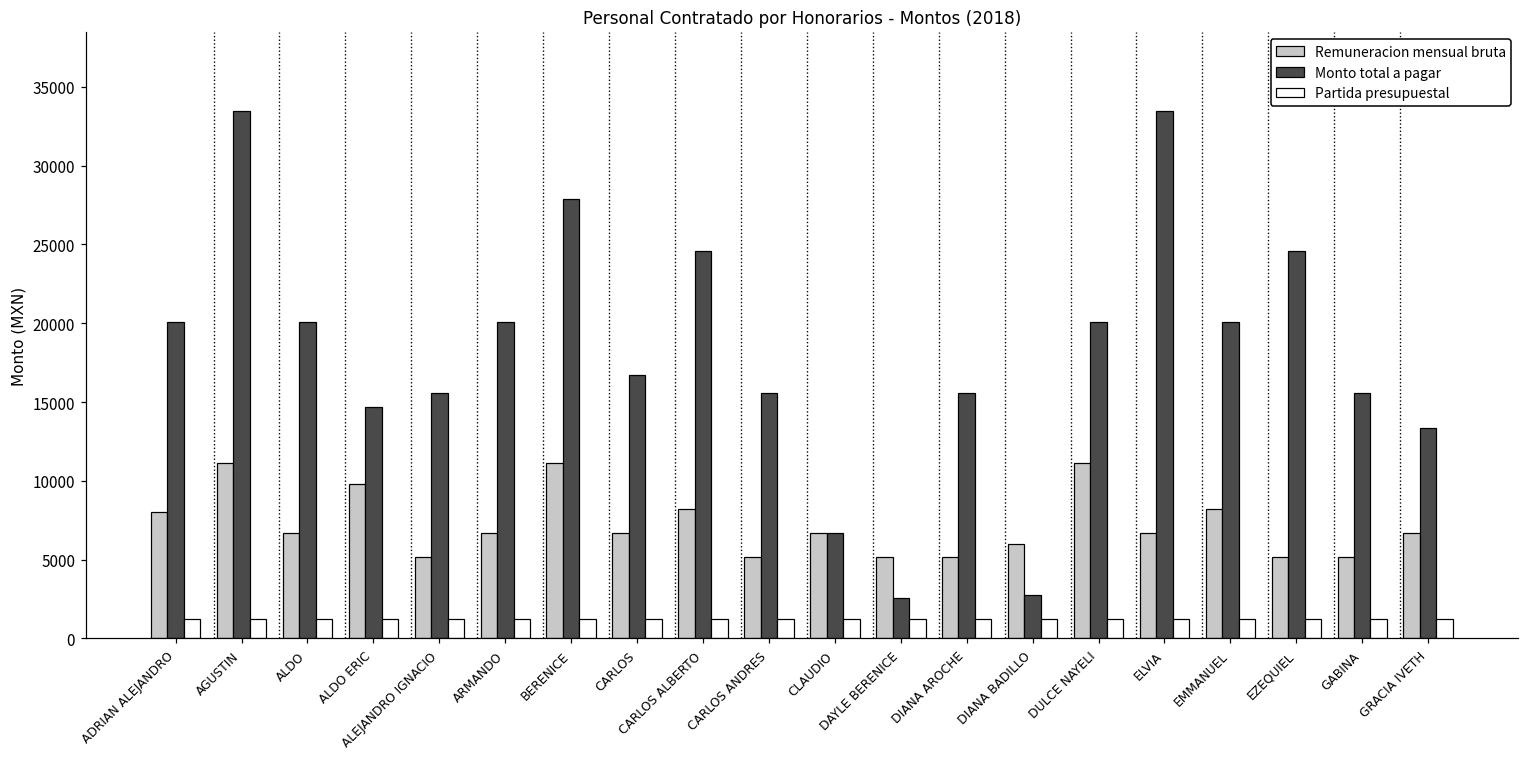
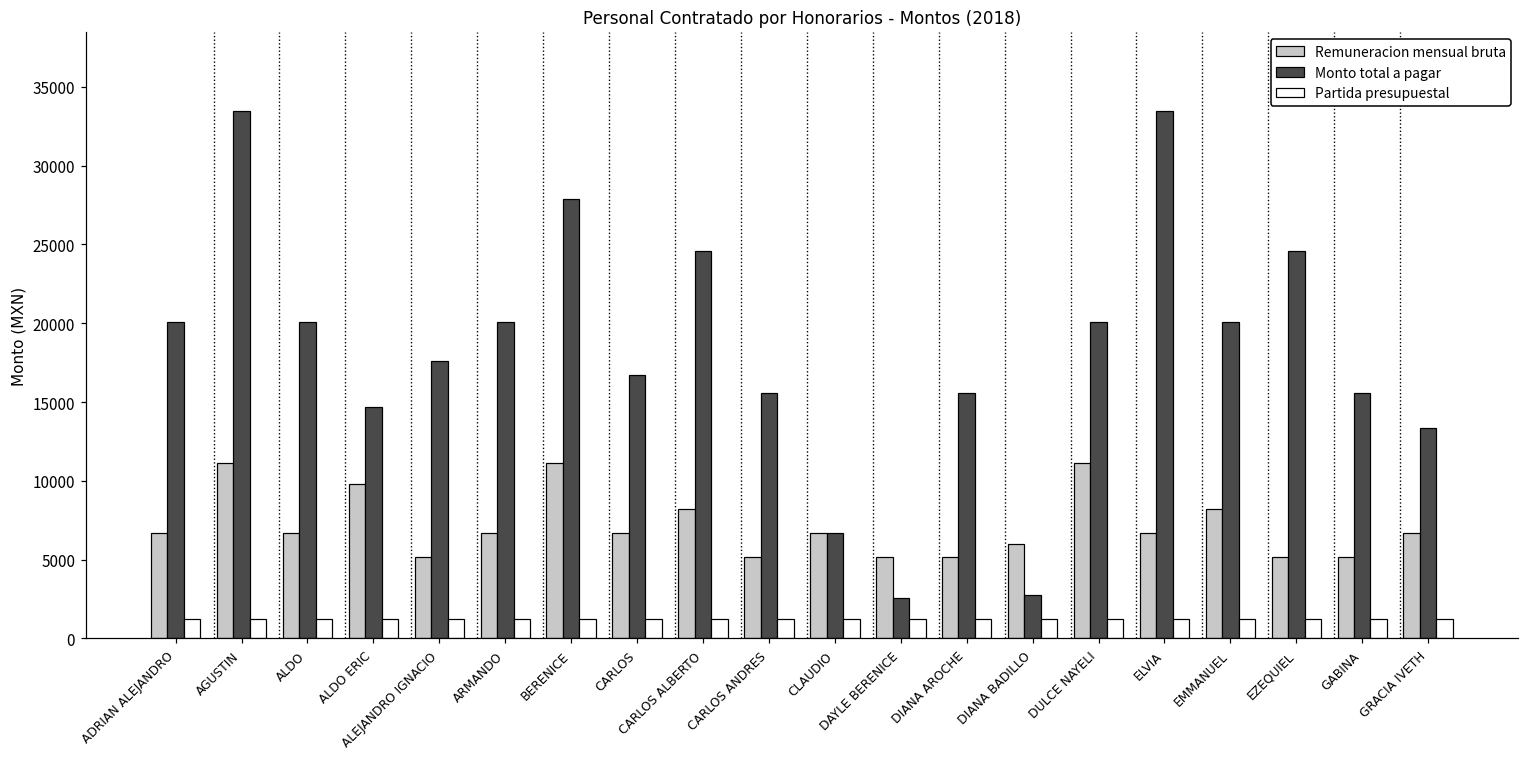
Remuneracion mensual bruta, ADRIAN ALEJANDRO: 8000 -> 6700
Monto total a pagar, ALEJANDRO IGNACIO: 15600 -> 17600
